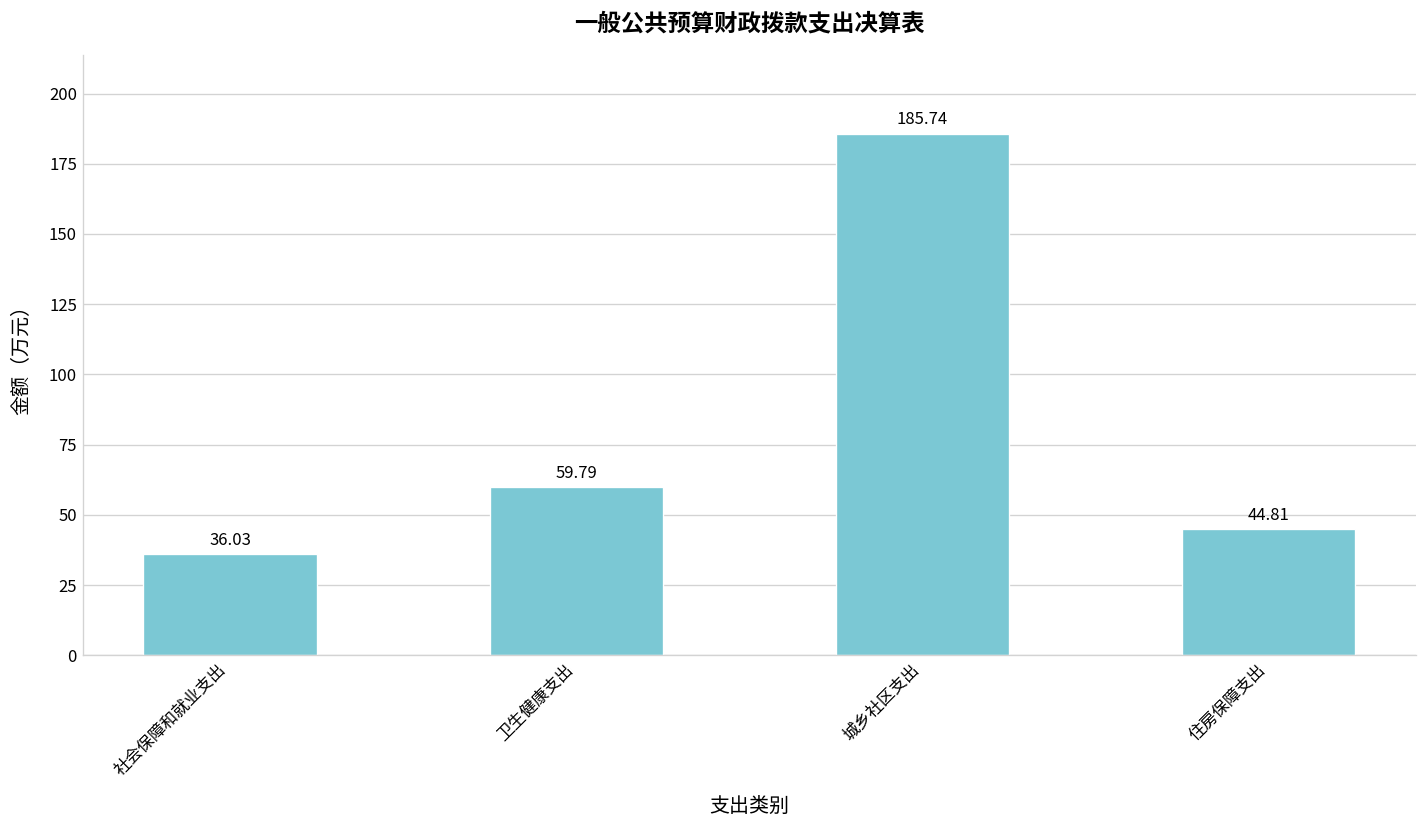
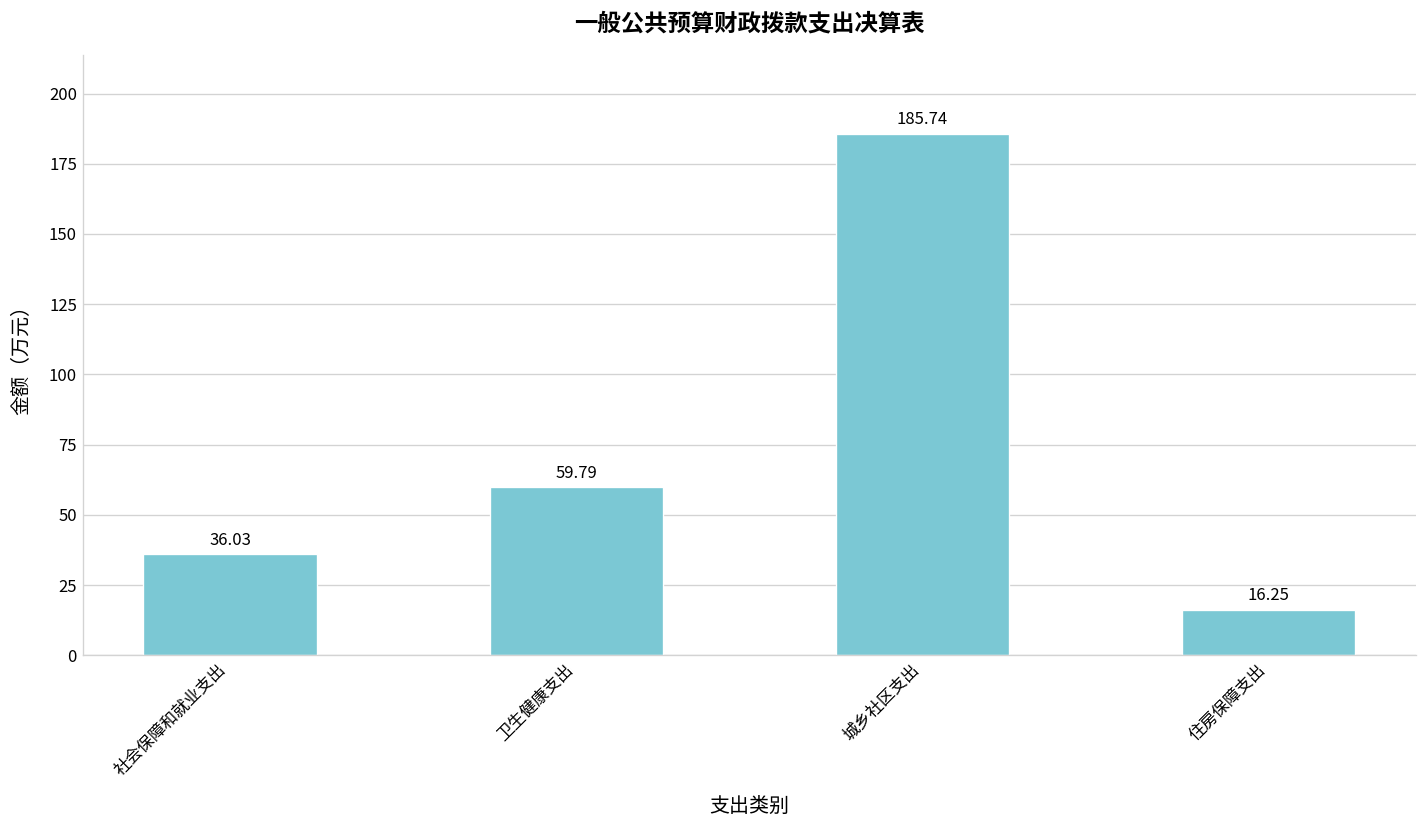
住房保障支出: 44.81 -> 16.25
